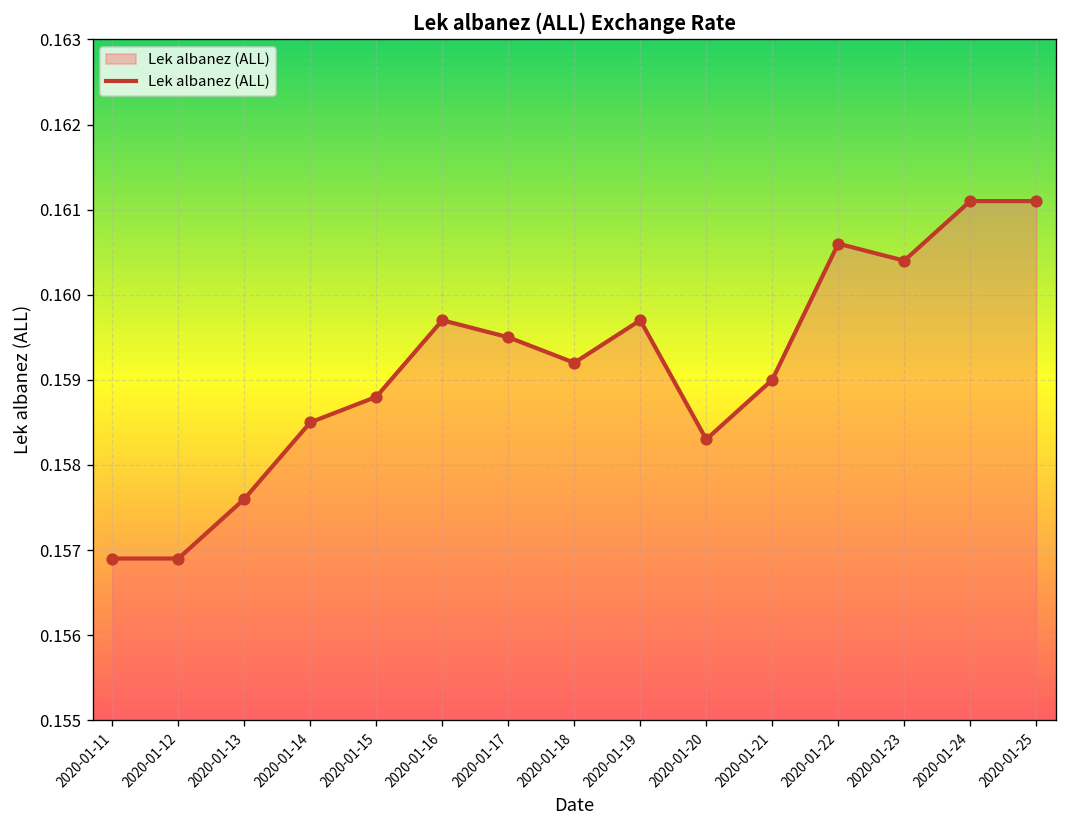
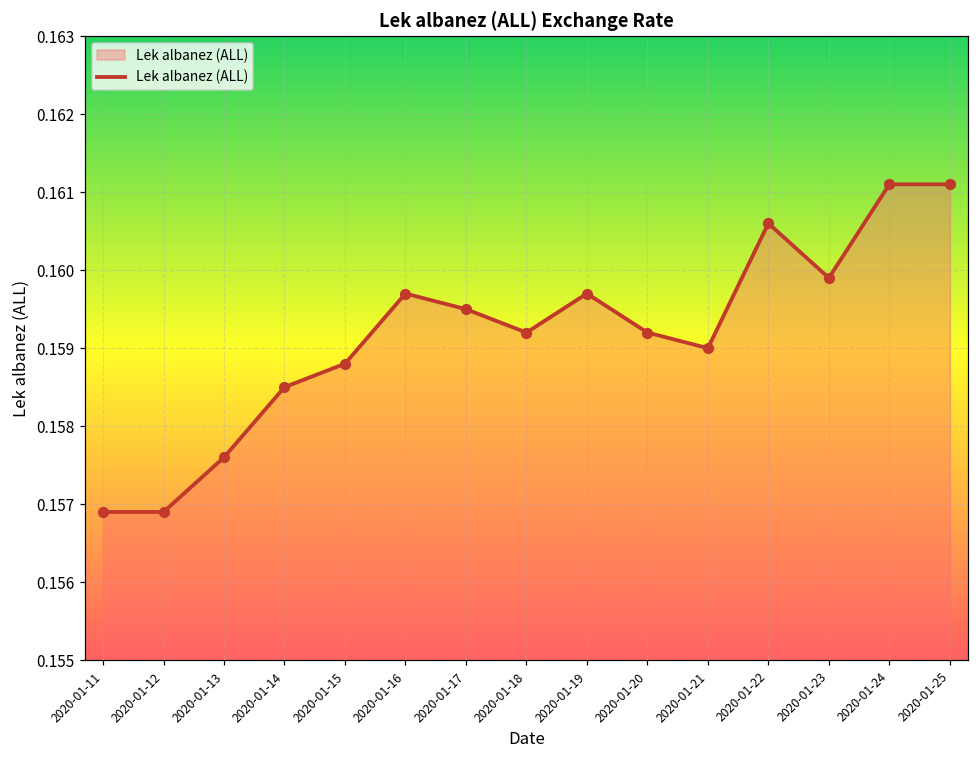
2020-01-20: 0.1583 -> 0.1592
2020-01-23: 0.1604 -> 0.1599
